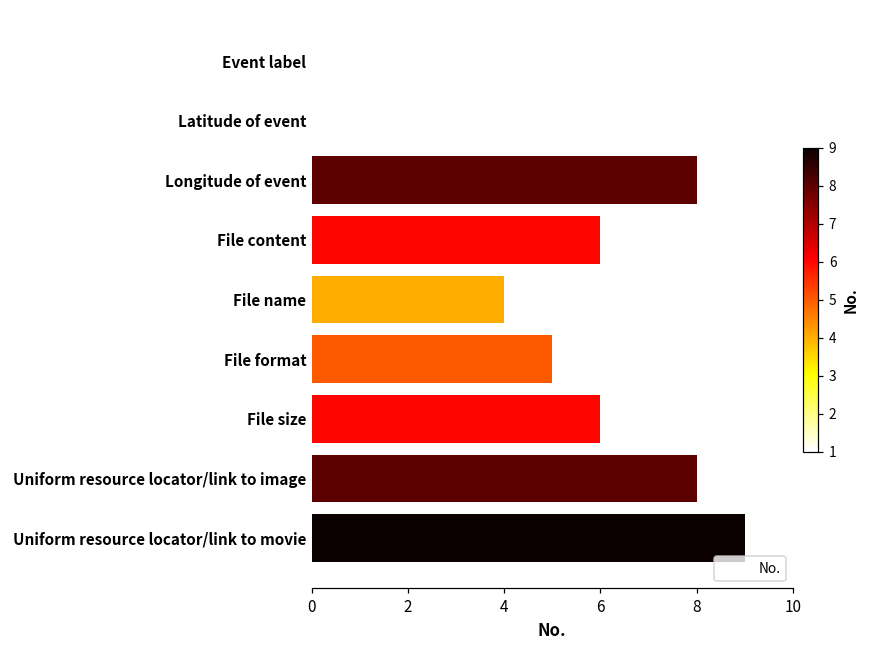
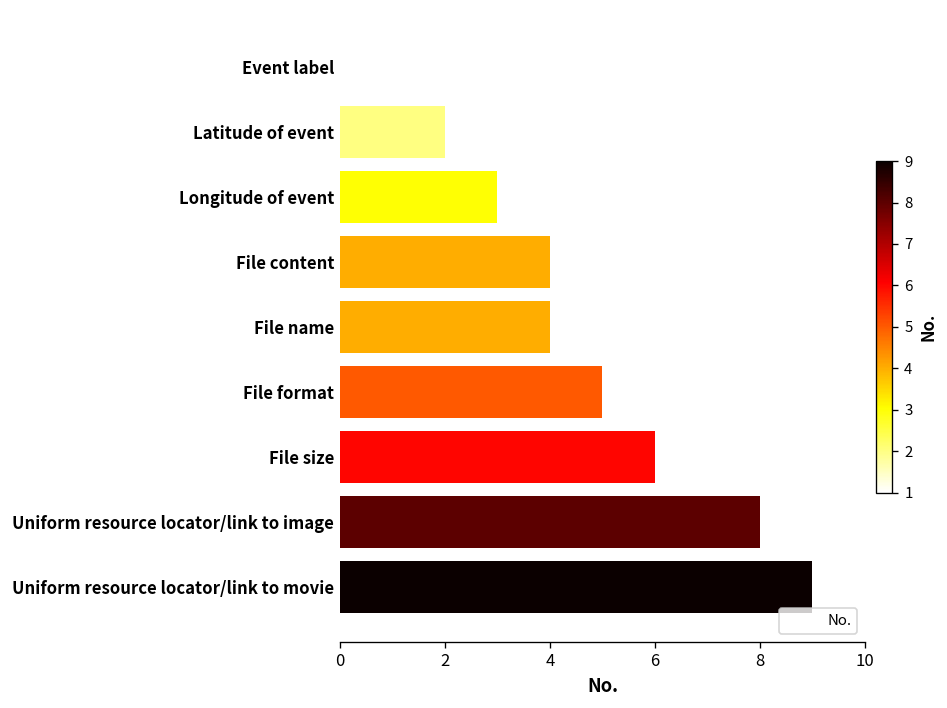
Latitude of event: 1 -> 2
Longitude of event: 8 -> 3
File content: 6 -> 4
